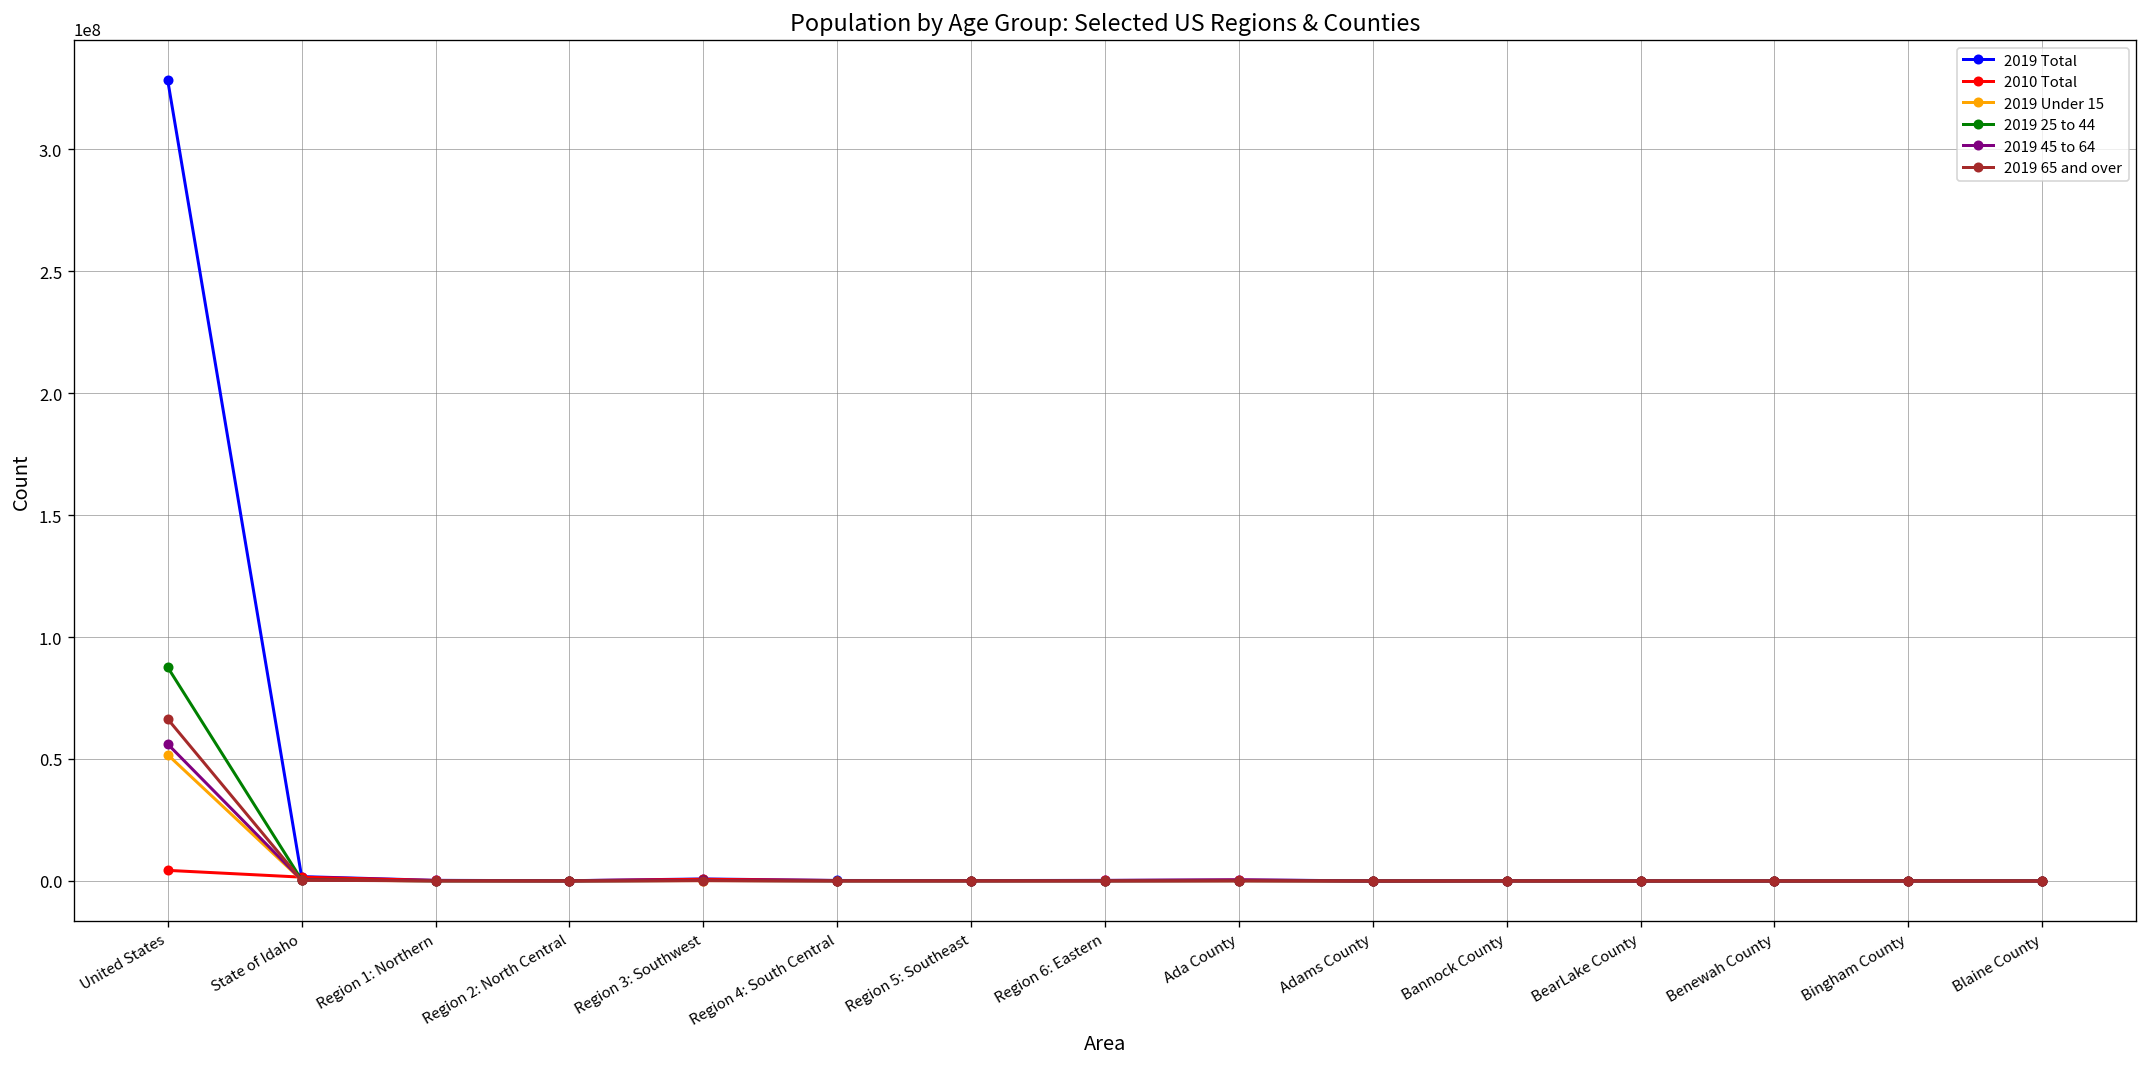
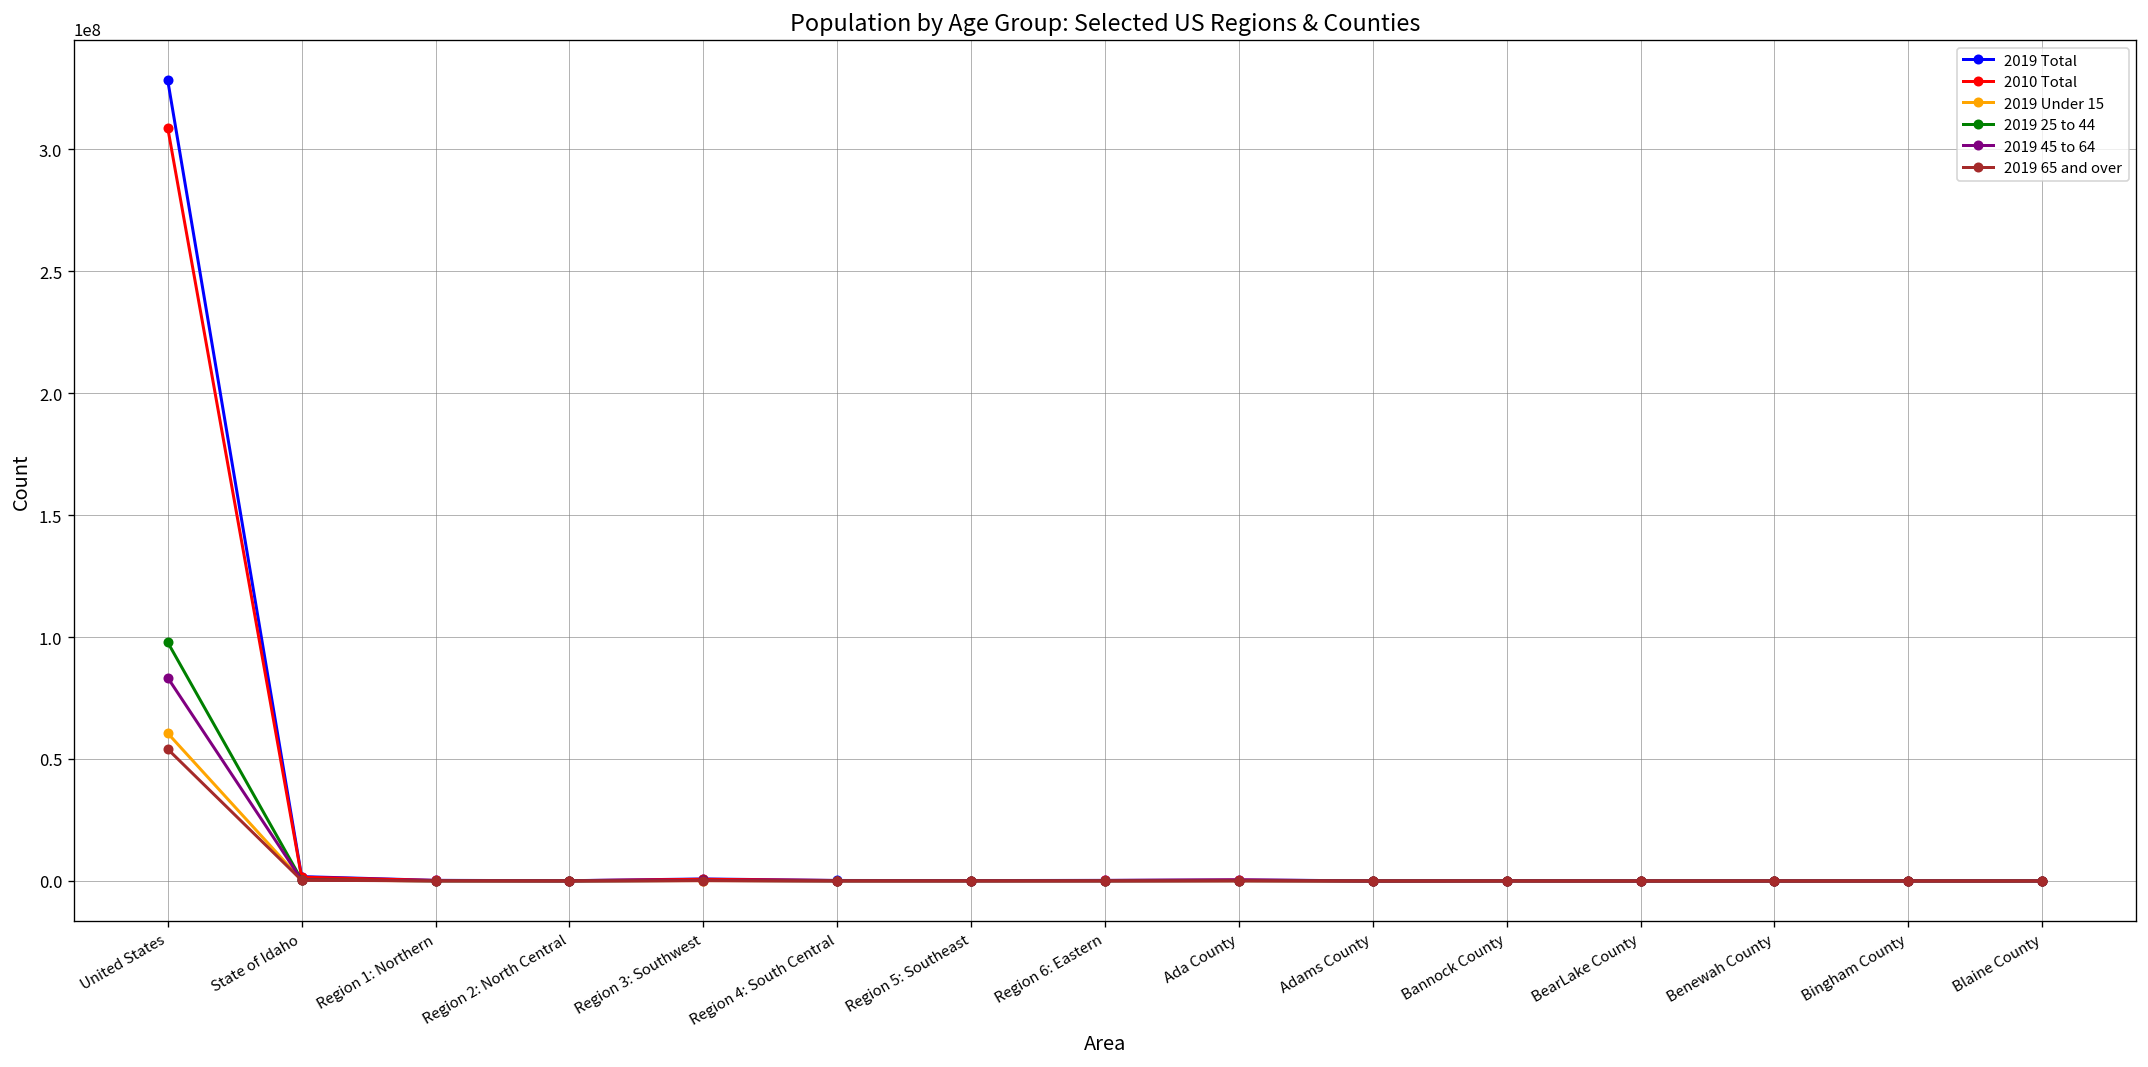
2010 Total, United States: 4000000 -> 309000000
2019 Under 15, United States: 52000000 -> 61000000
2019 25 to 44, United States: 88000000 -> 98000000
2019 45 to 64, United States: 56000000 -> 83000000
2019 65 and over, United States: 66000000 -> 54000000
